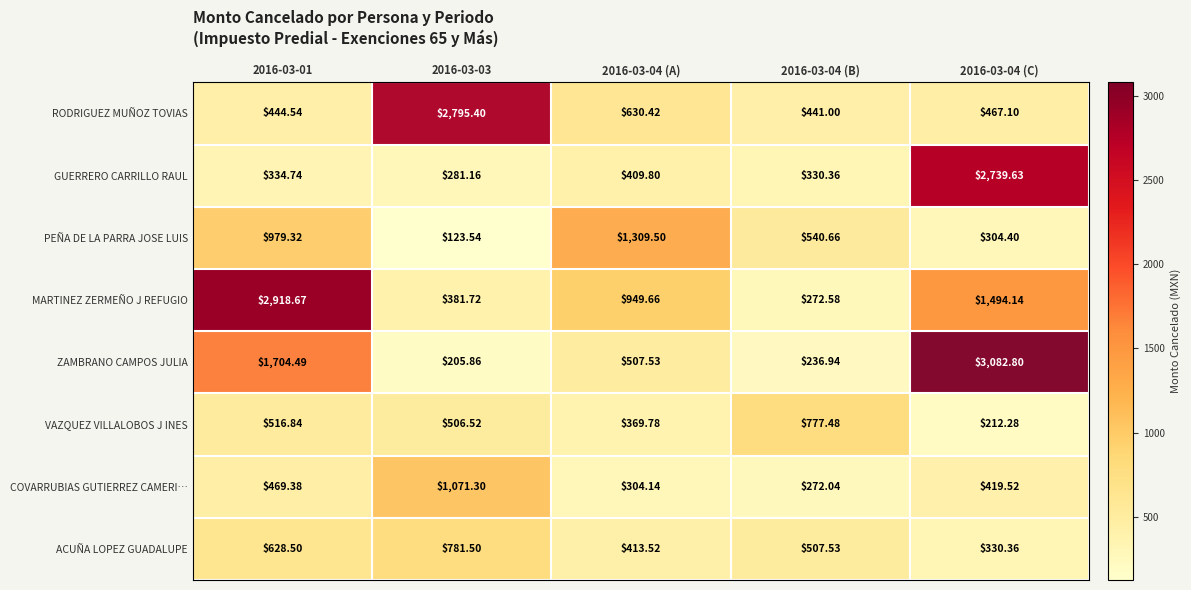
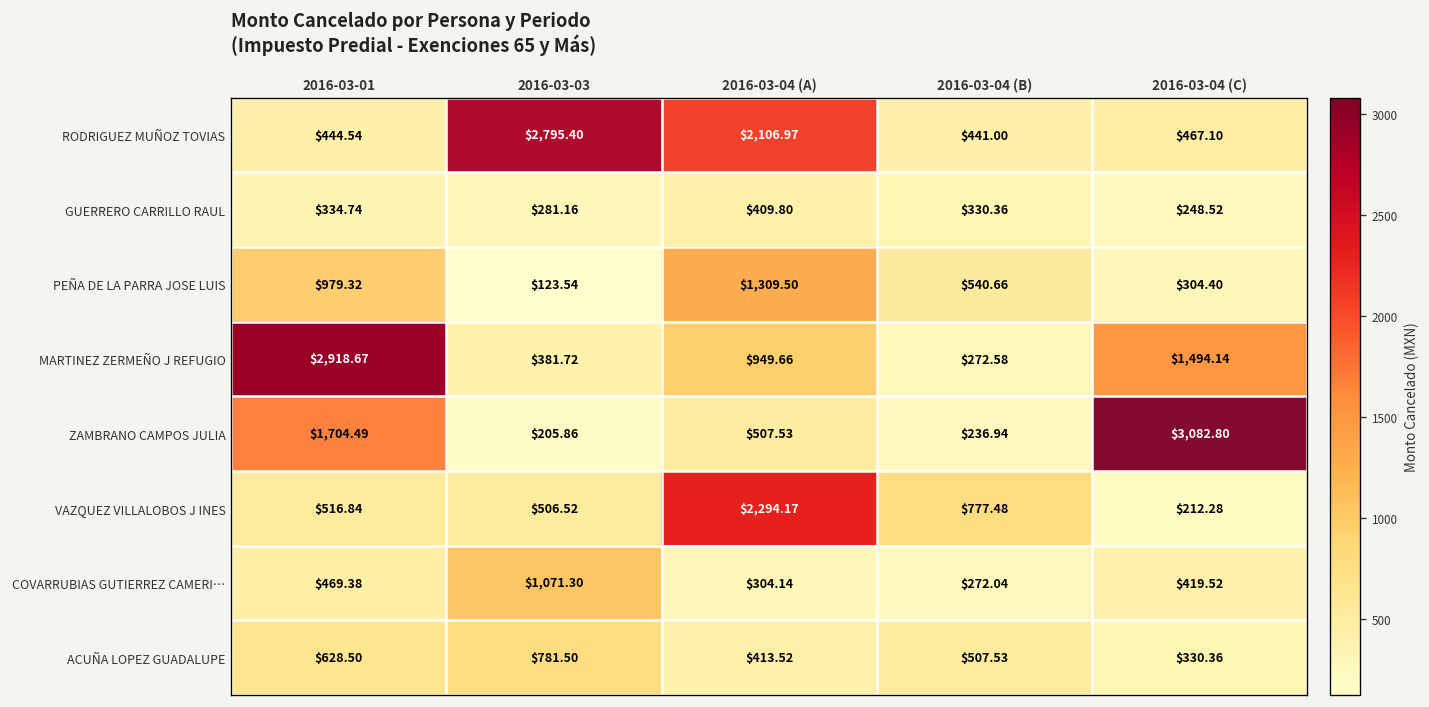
RODRIGUEZ MUÑOZ TOVIAS, 2016-03-04 (A): $630.42 -> $2,106.97
GUERRERO CARRILLO RAUL, 2016-03-04 (C): $2,739.63 -> $248.52
VAZQUEZ VILLALOBOS J INES, 2016-03-04 (A): $369.78 -> $2,294.17
